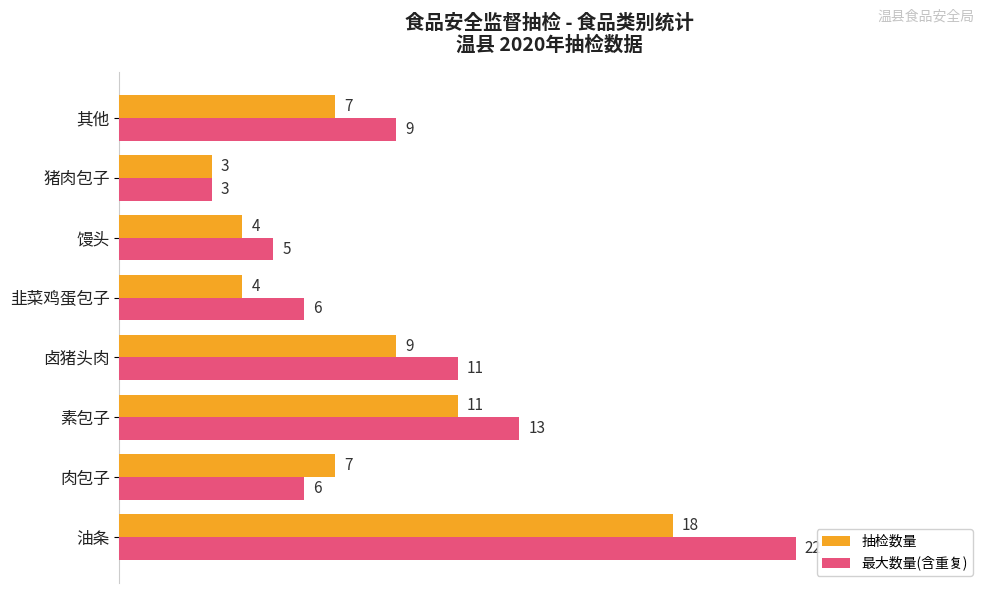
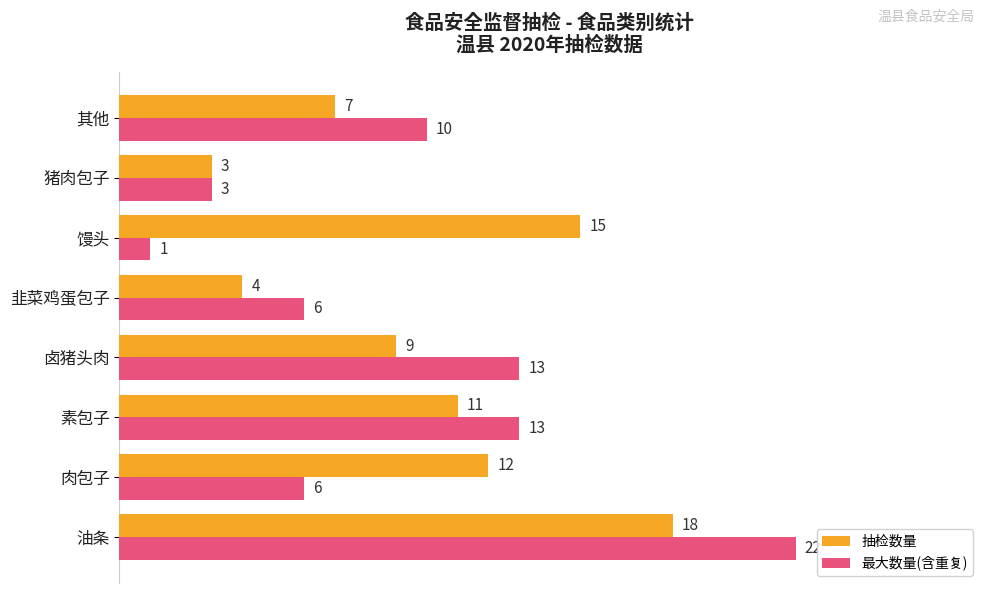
最大数量(含重复), 其他: 9 -> 10
抽检数量, 馒头: 4 -> 15
最大数量(含重复), 馒头: 5 -> 1
最大数量(含重复), 卤猪头肉: 11 -> 13
抽检数量, 肉包子: 7 -> 12
